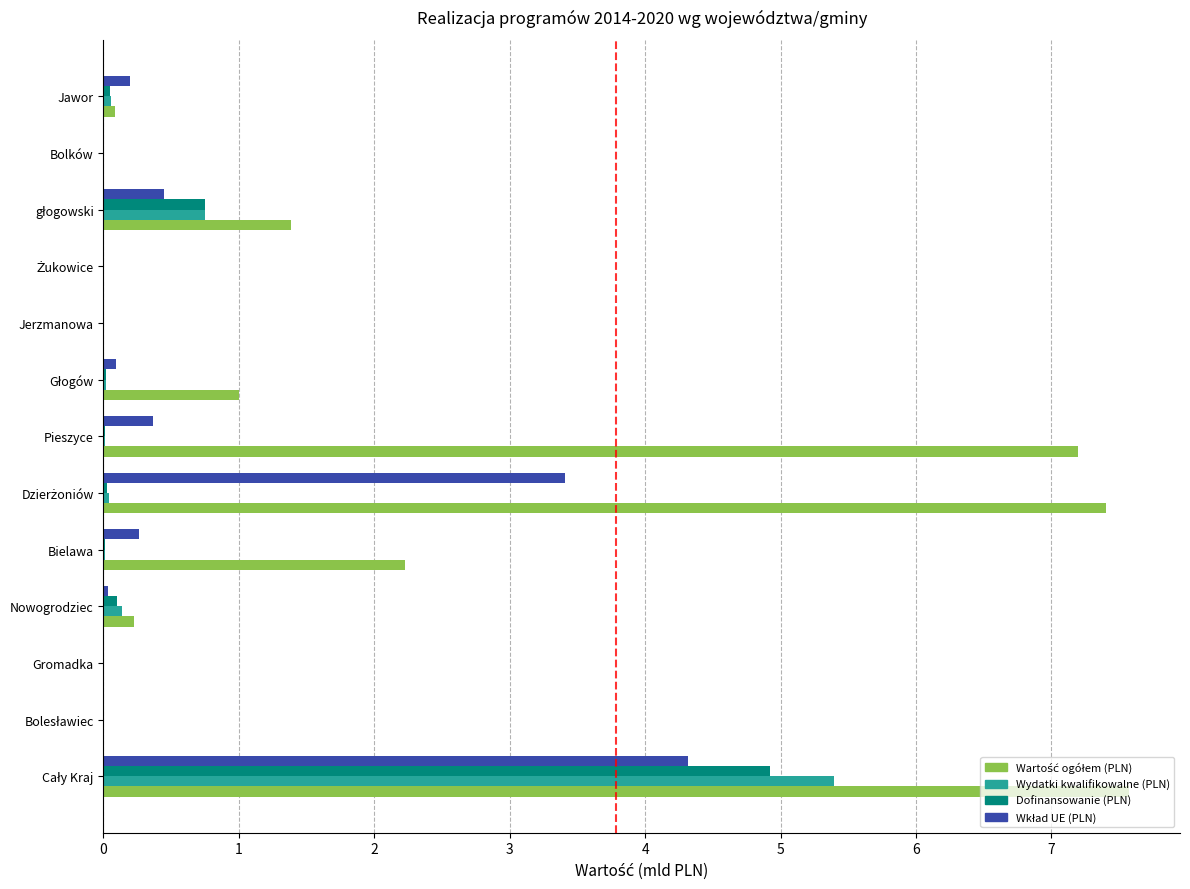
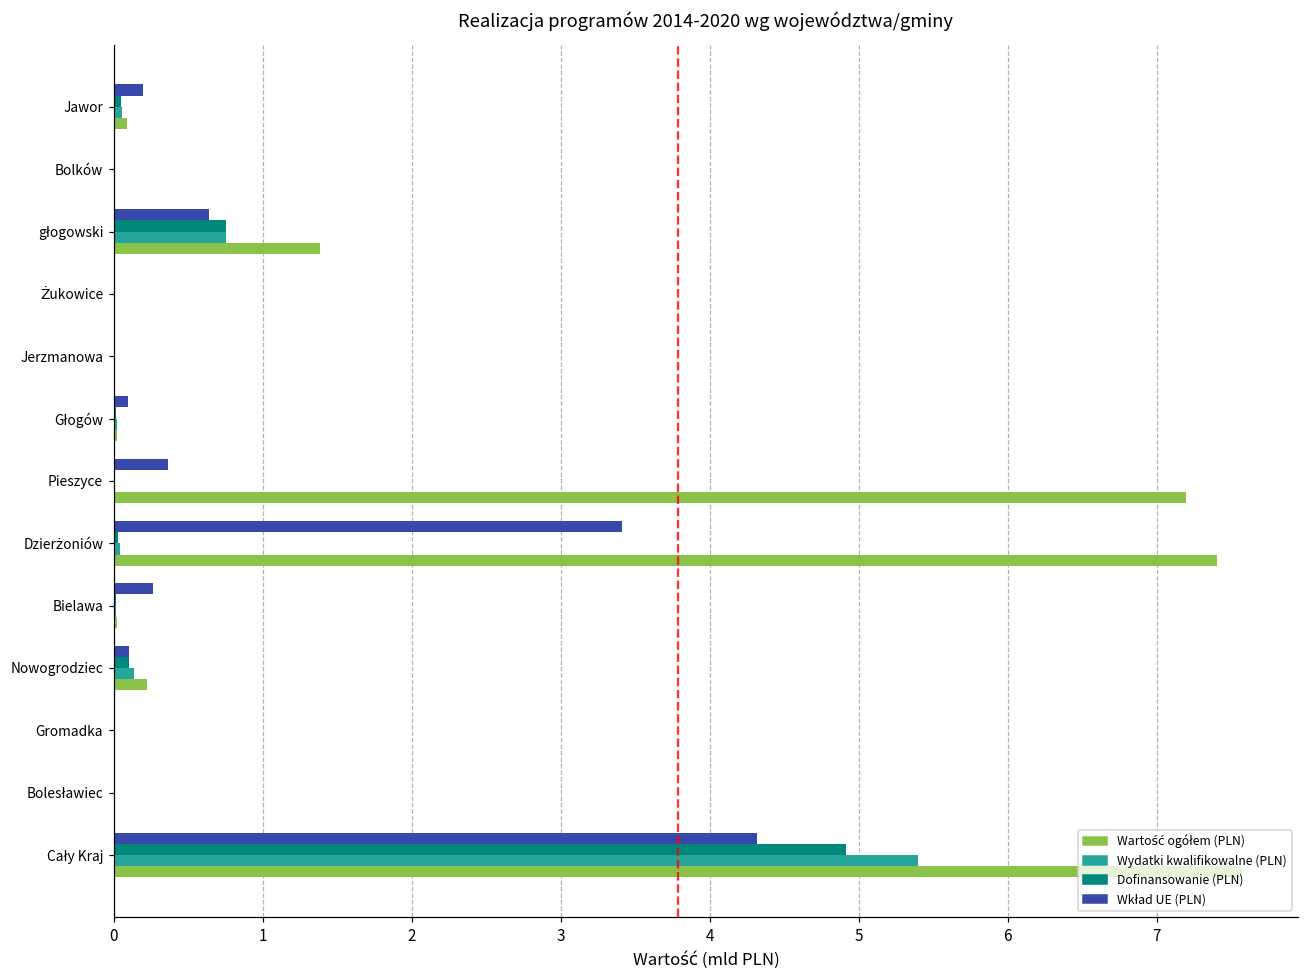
Wkład UE (PLN), głogowski: 0.45 -> 0.64
Wartość ogółem (PLN), Głogów: 1.00 -> 0.02
Wartość ogółem (PLN), Bielawa: 2.23 -> 0.02
Wkład UE (PLN), Nowogrodziec: 0.03 -> 0.10
